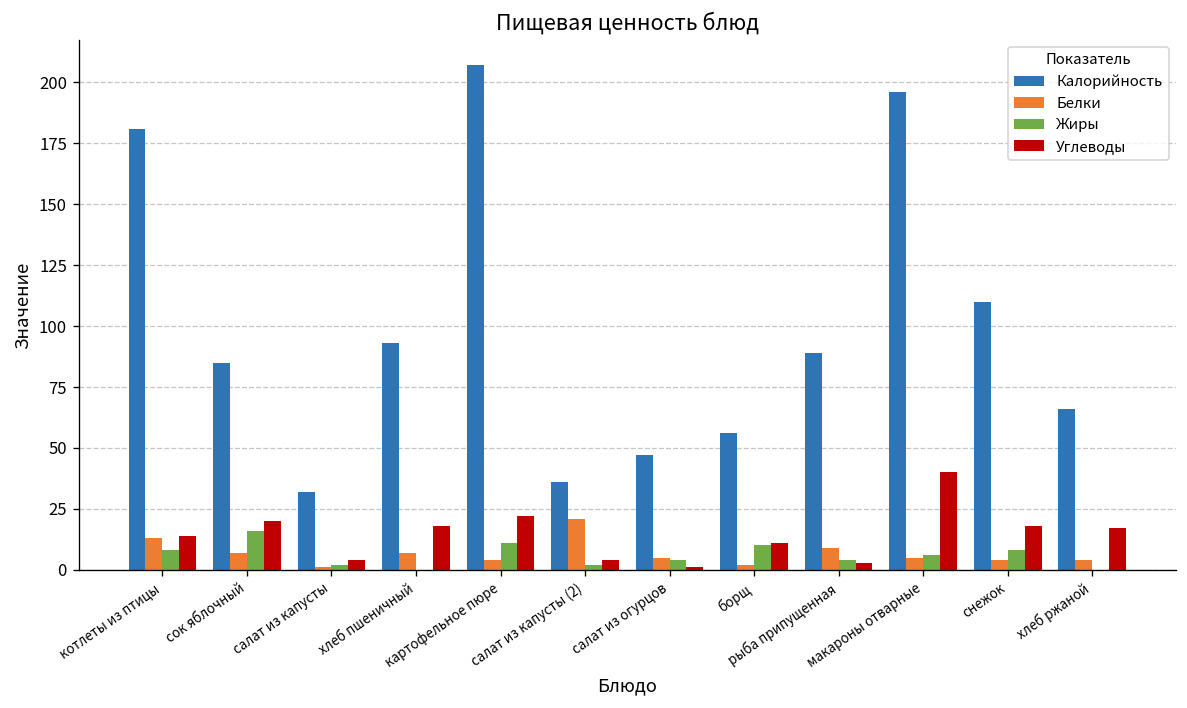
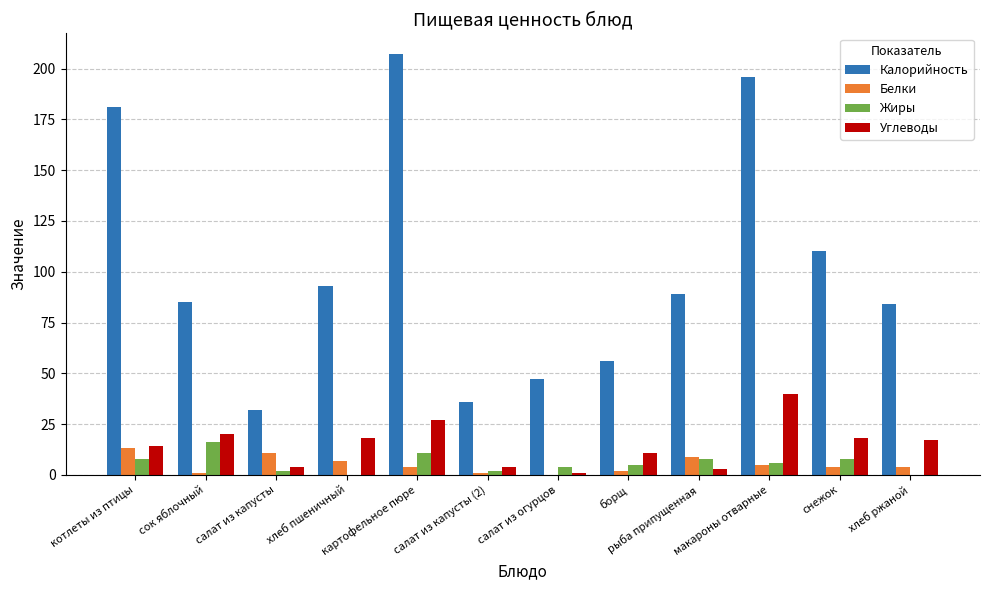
Белки, сок яблочный: 7 -> 1
Белки, салат из капусты: 1 -> 11
Углеводы, картофельное пюре: 22 -> 27
Белки, салат из капусты (2): 21 -> 1
Белки, салат из огурцов: 5 -> 0
Жиры, борщ: 10 -> 5
Жиры, рыба припущенная: 4 -> 8
Калорийность, хлеб ржаной: 66 -> 84
